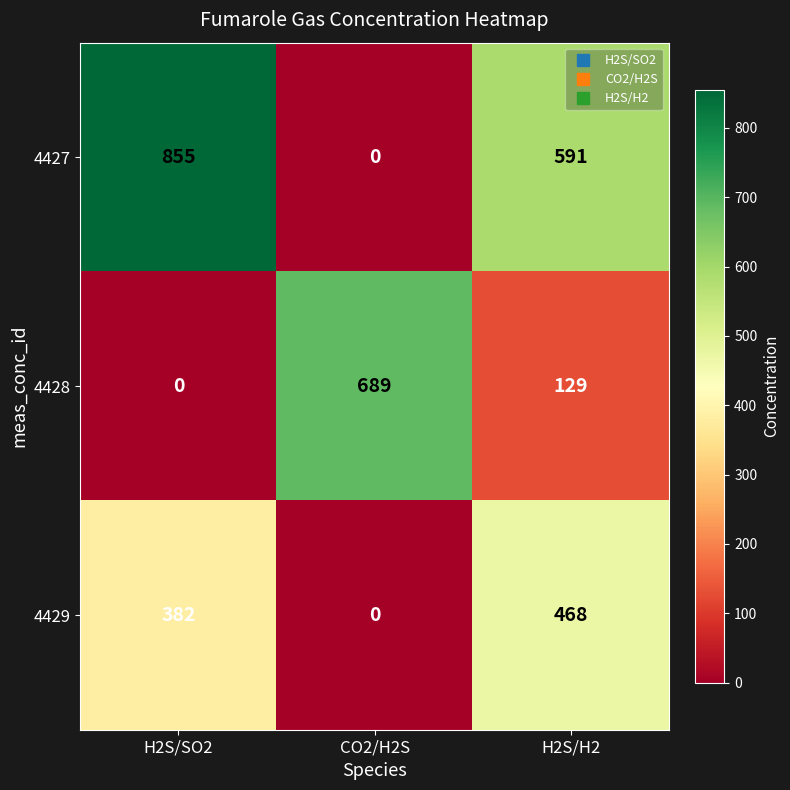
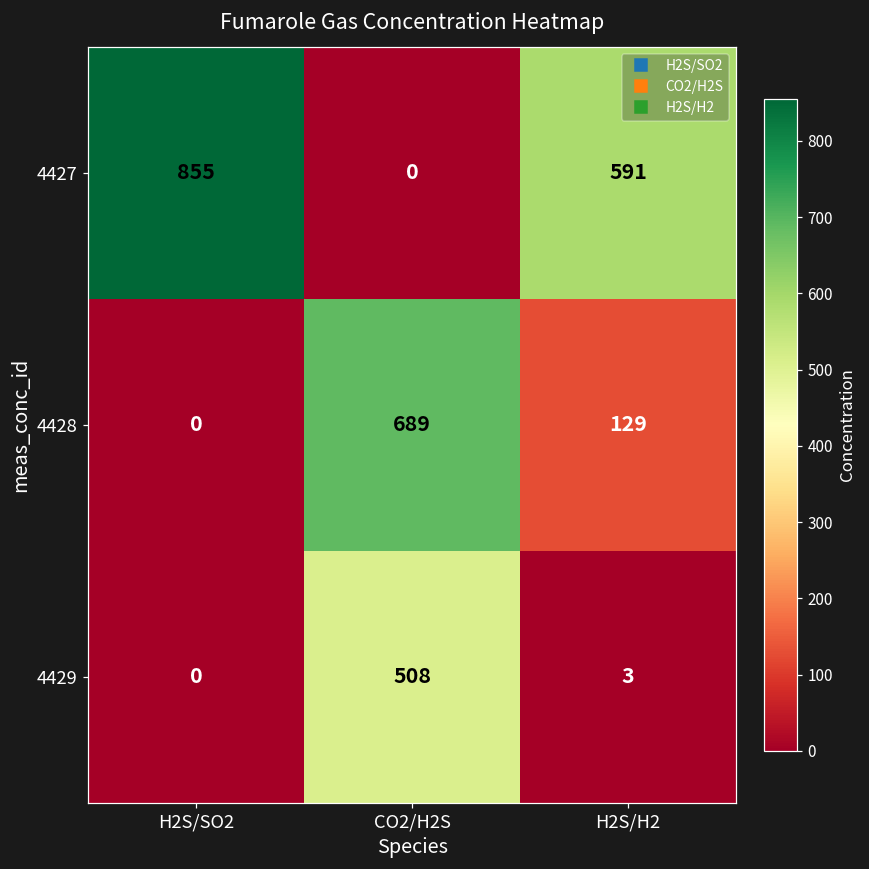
4429, H2S/SO2: 382 -> 0
4429, CO2/H2S: 0 -> 508
4429, H2S/H2: 468 -> 3
